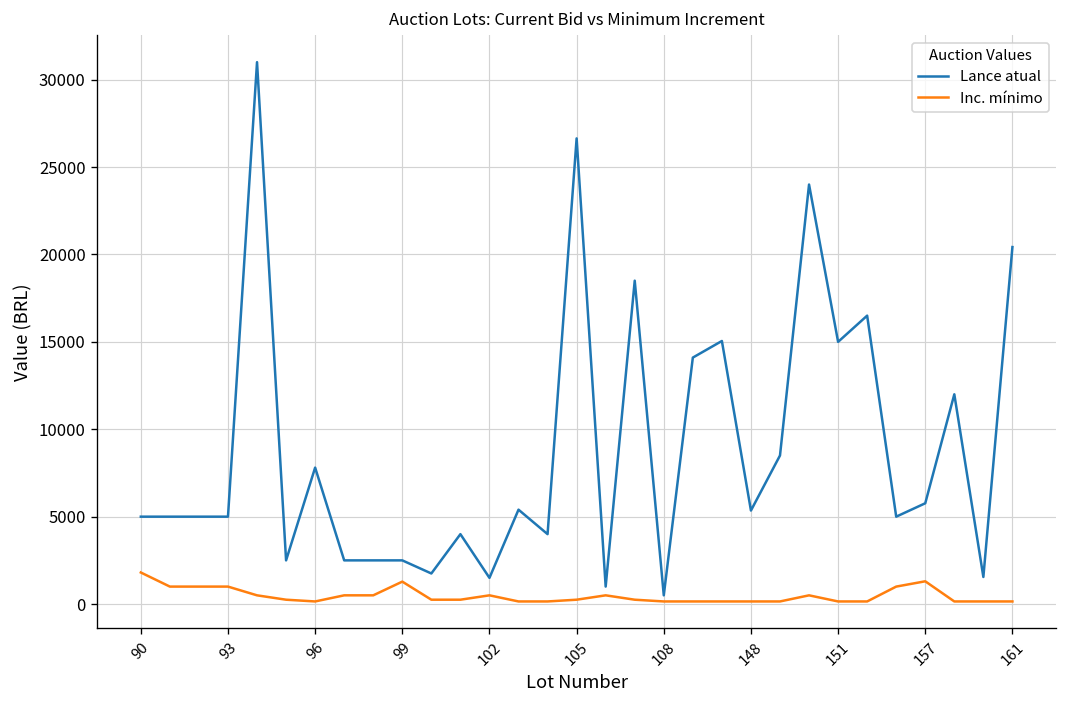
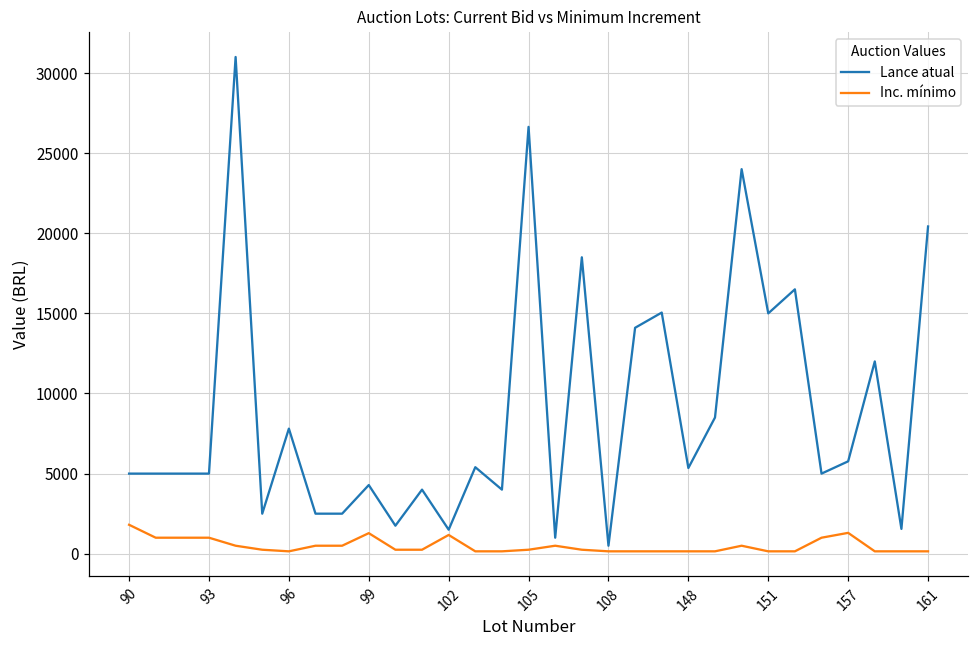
Lance atual, 99: 2500 -> 4300
Inc. mínimo, 102: 500 -> 1200
